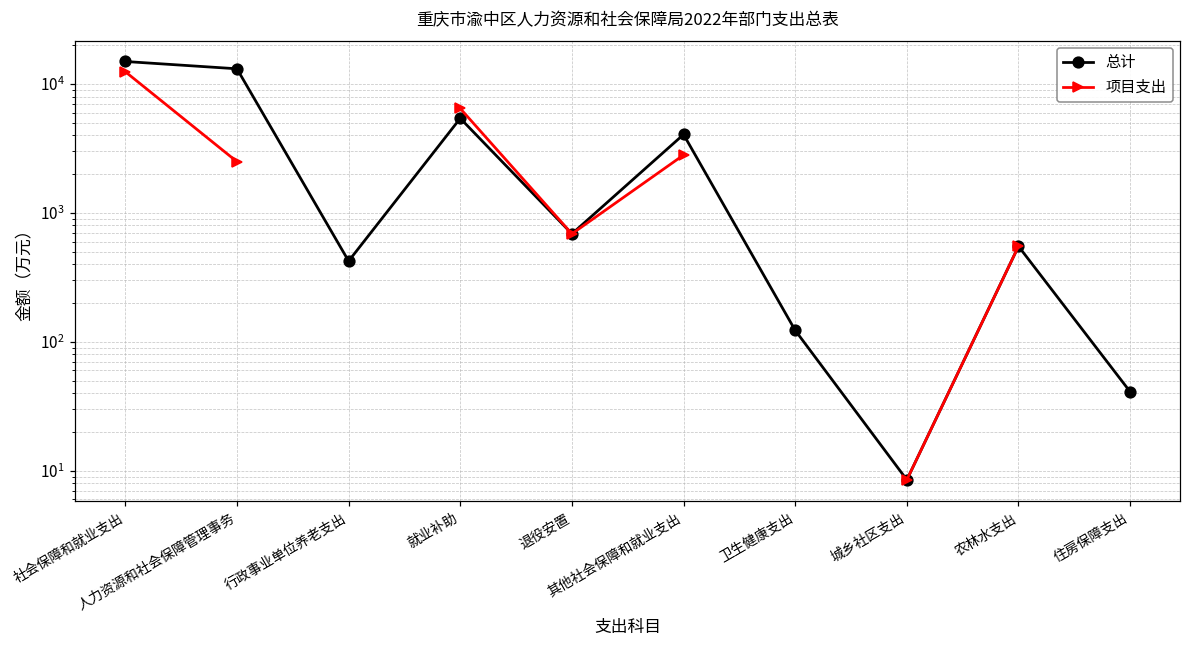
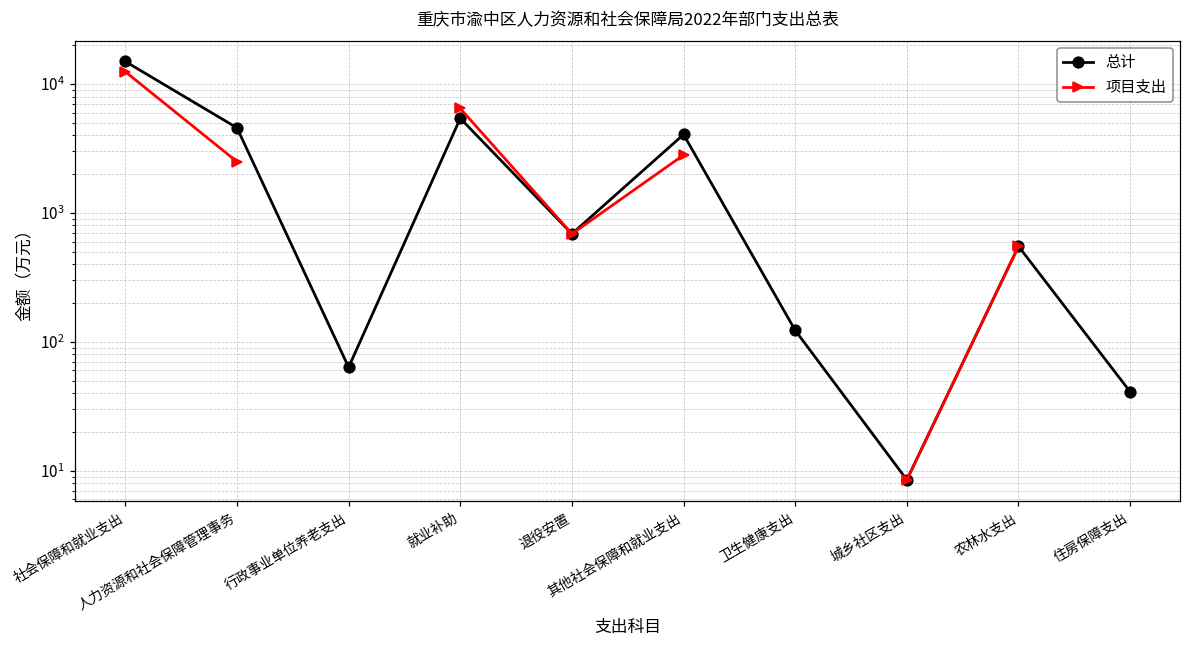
总计, 人力资源和社会保障管理事务: 13000 -> 4600
总计, 行政事业单位养老支出: 420 -> 60
